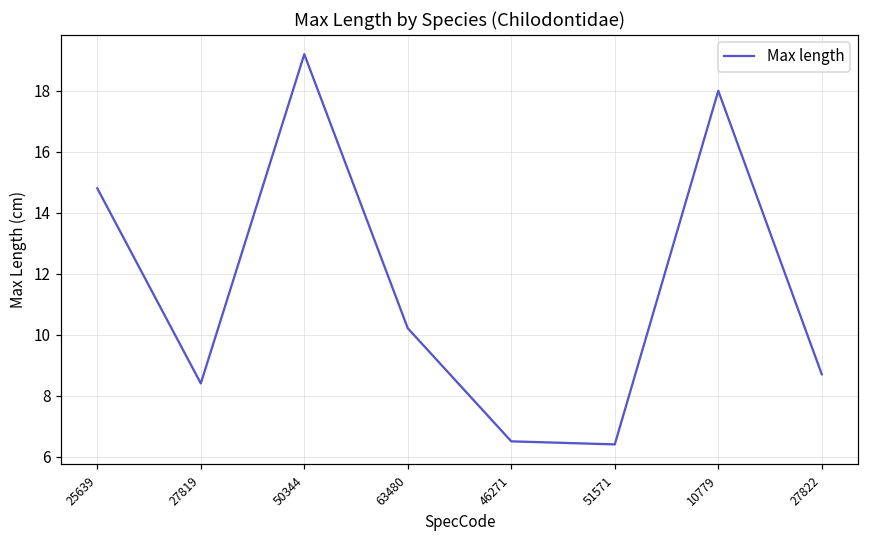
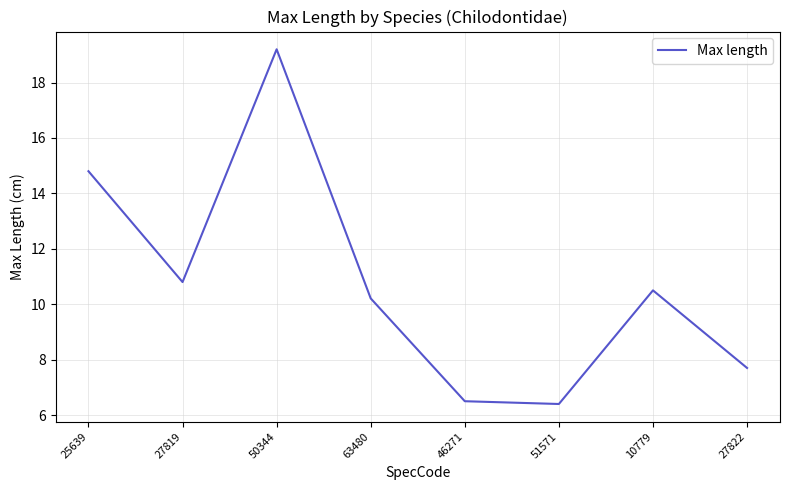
27819: 8.4 -> 10.8
10779: 18.0 -> 10.5
27822: 8.7 -> 7.7
